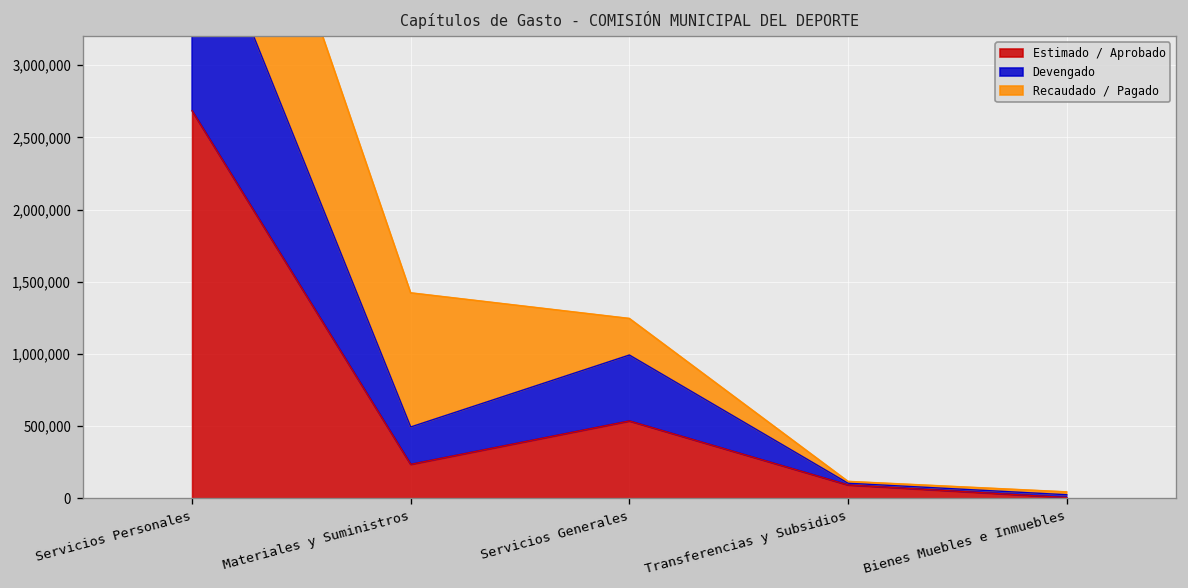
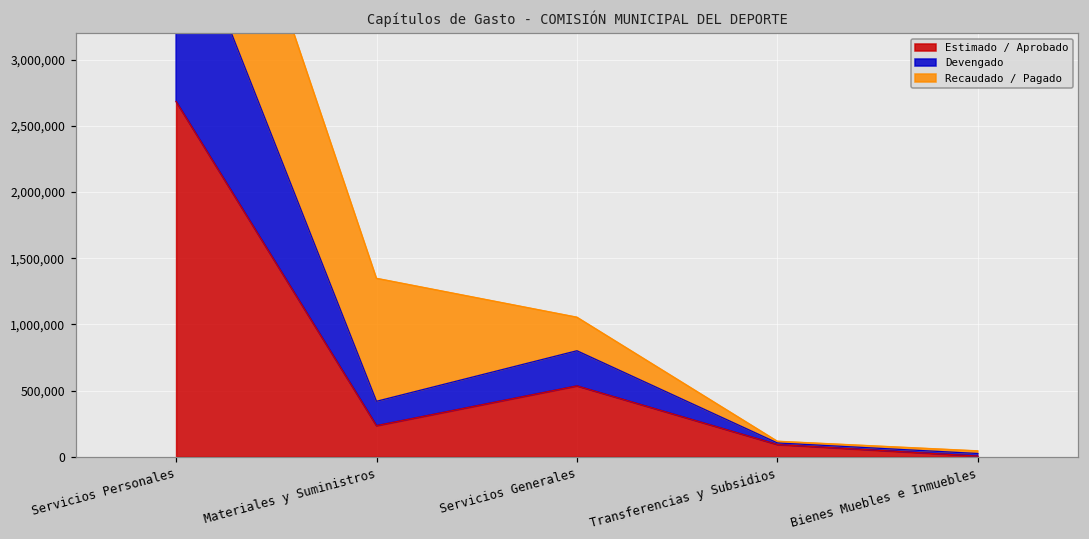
Devengado, Materiales y Suministros: 260,000 -> 180,000
Devengado, Servicios Generales: 460,000 -> 270,000
